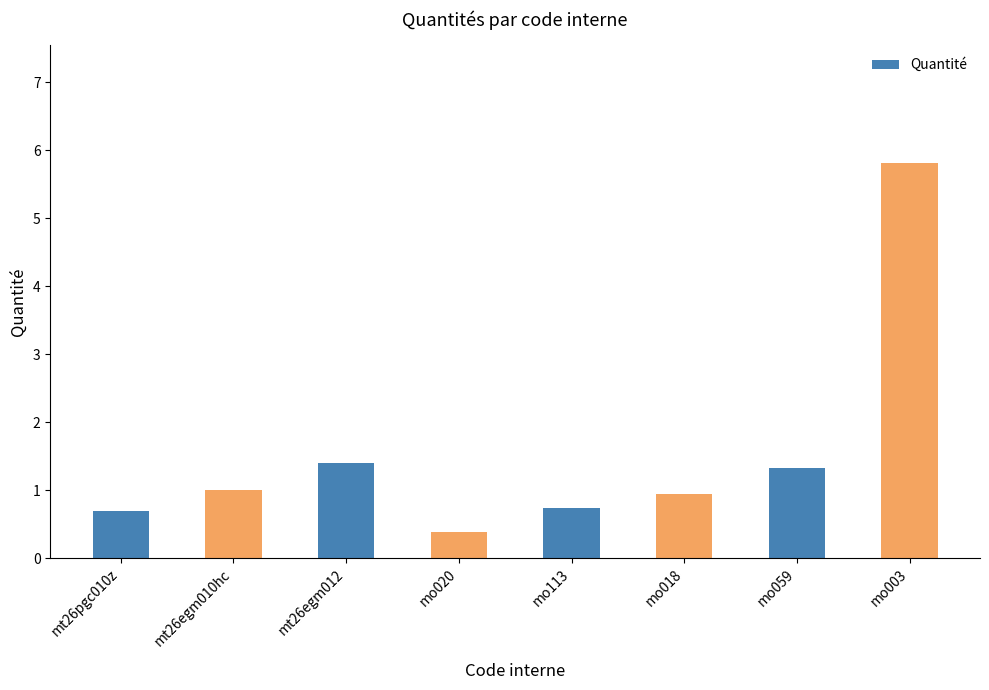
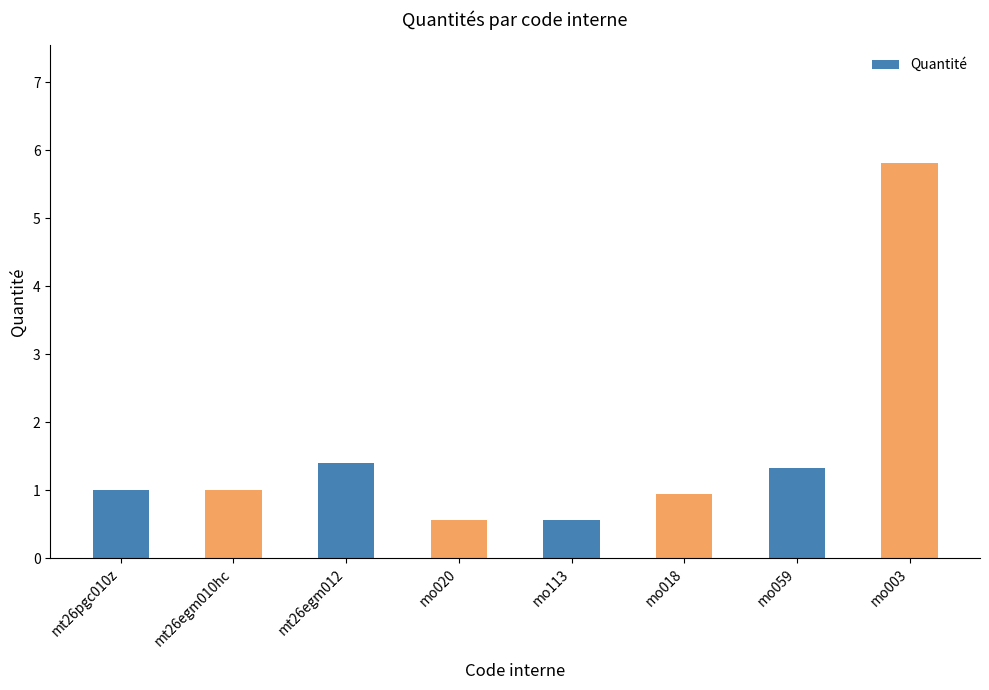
mt26pgc010z: 0.7 -> 1.0
mo020: 0.4 -> 0.6
mo113: 0.7 -> 0.6
